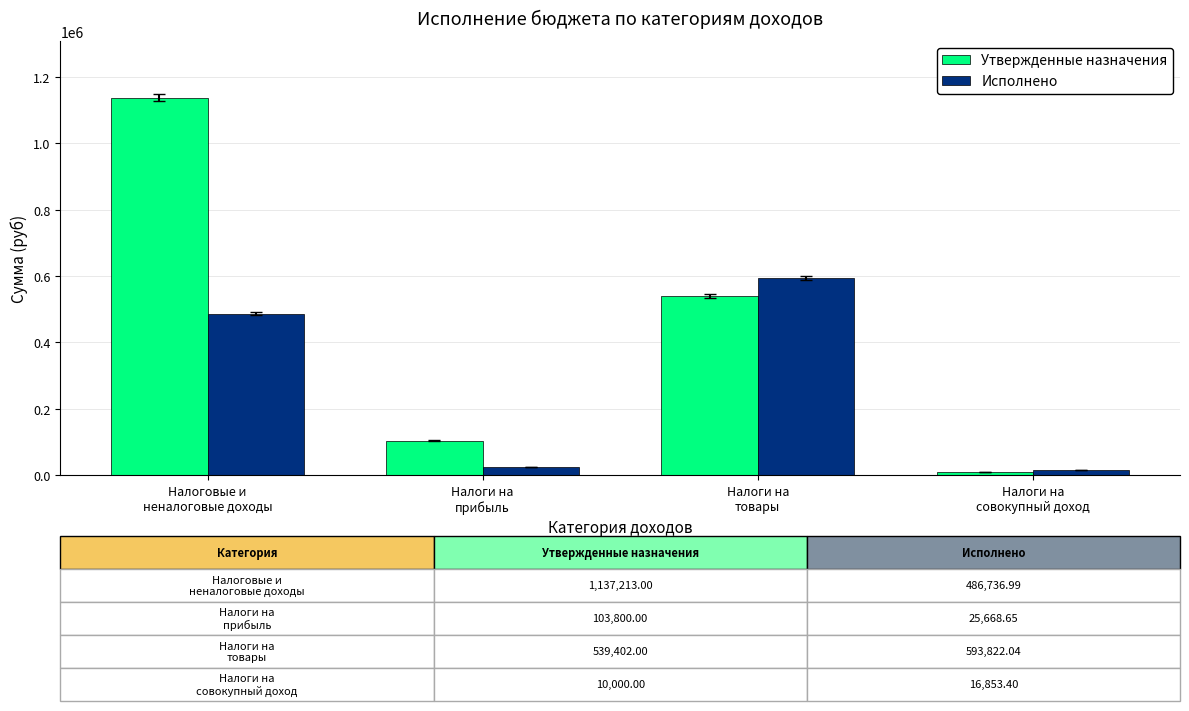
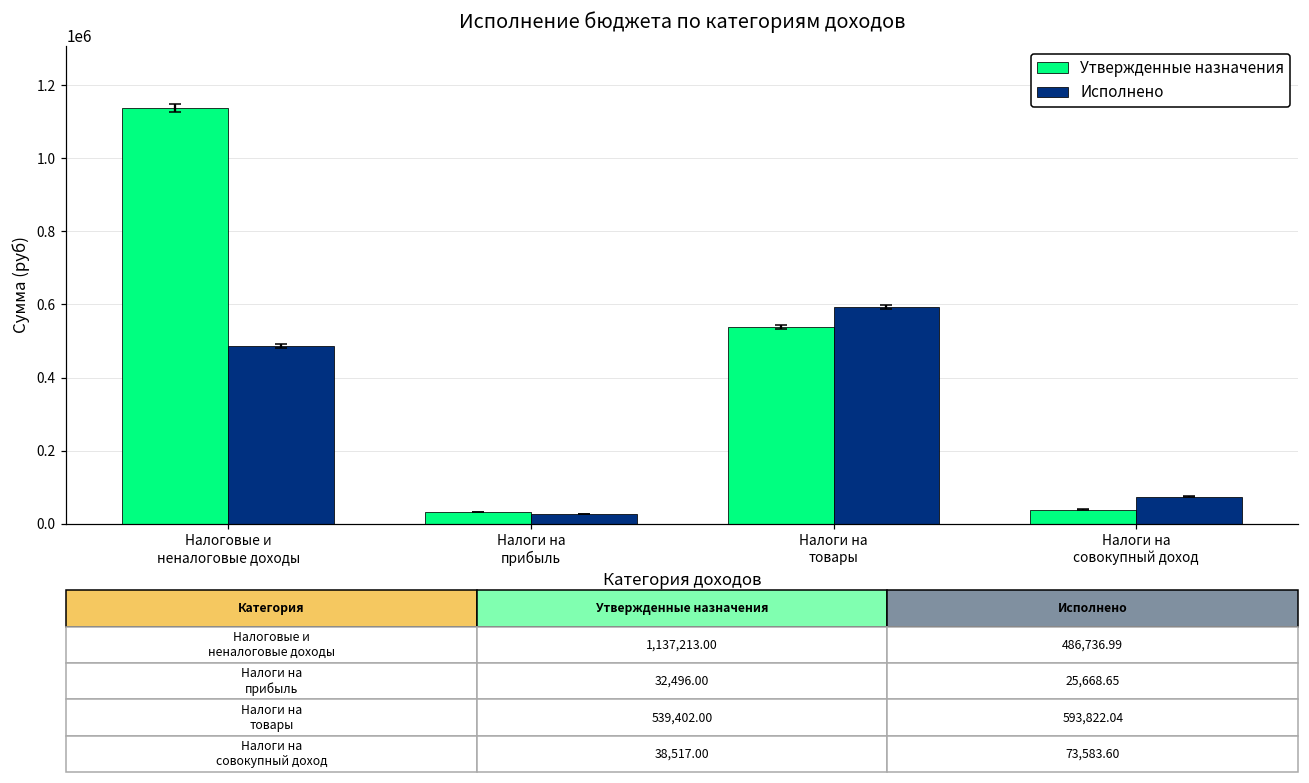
Утвержденные назначения, Налоги на прибыль: 103,800.00 -> 32,496.00
Утвержденные назначения, Налоги на совокупный доход: 10,000.00 -> 38,517.00
Исполнено, Налоги на совокупный доход: 16,853.40 -> 73,583.60
